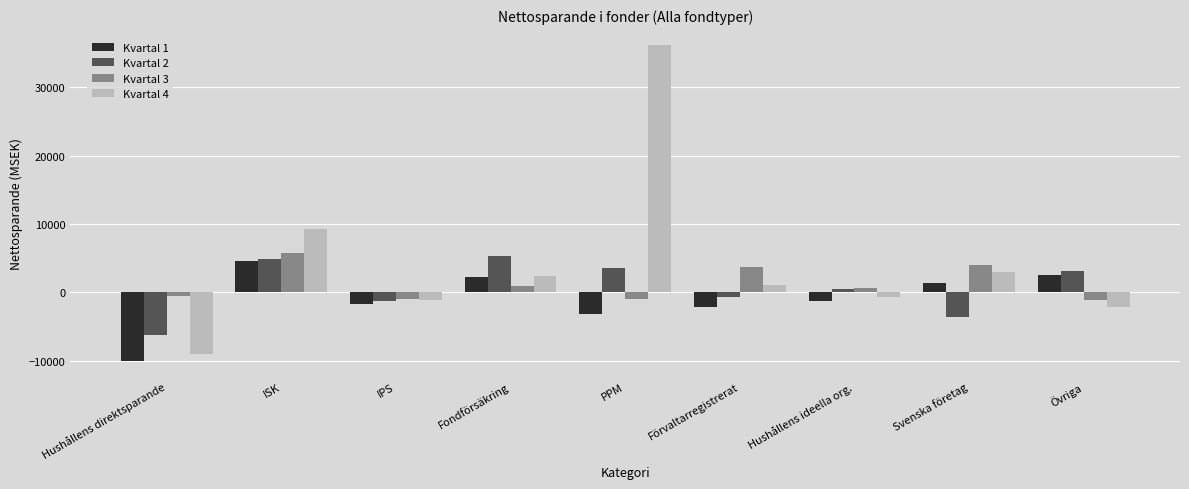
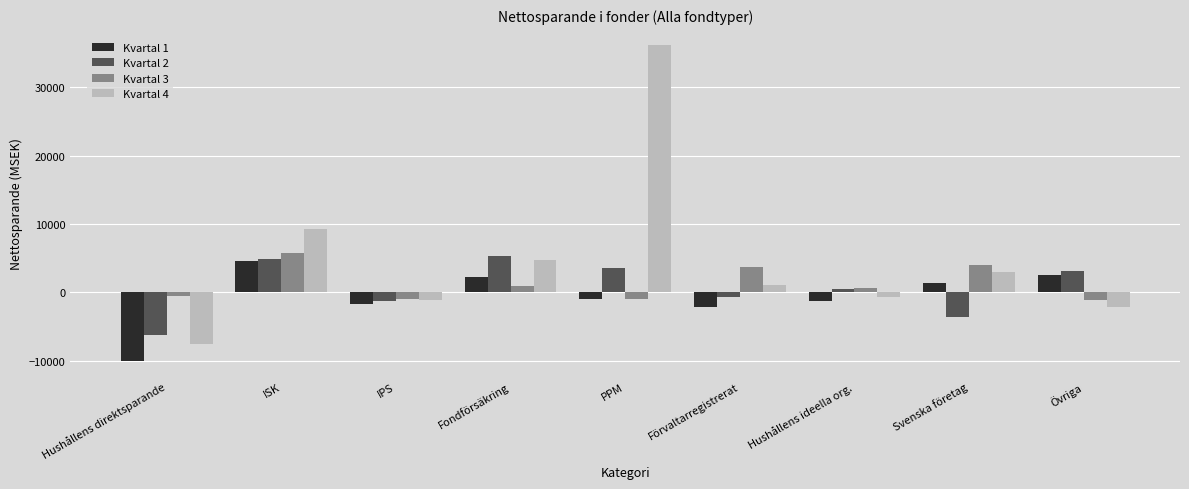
Kvartal 4, Hushållens direktsparande: -9000 -> -8000
Kvartal 4, Fondförsäkring: 2000 -> 5000
Kvartal 1, PPM: -3000 -> -1000
